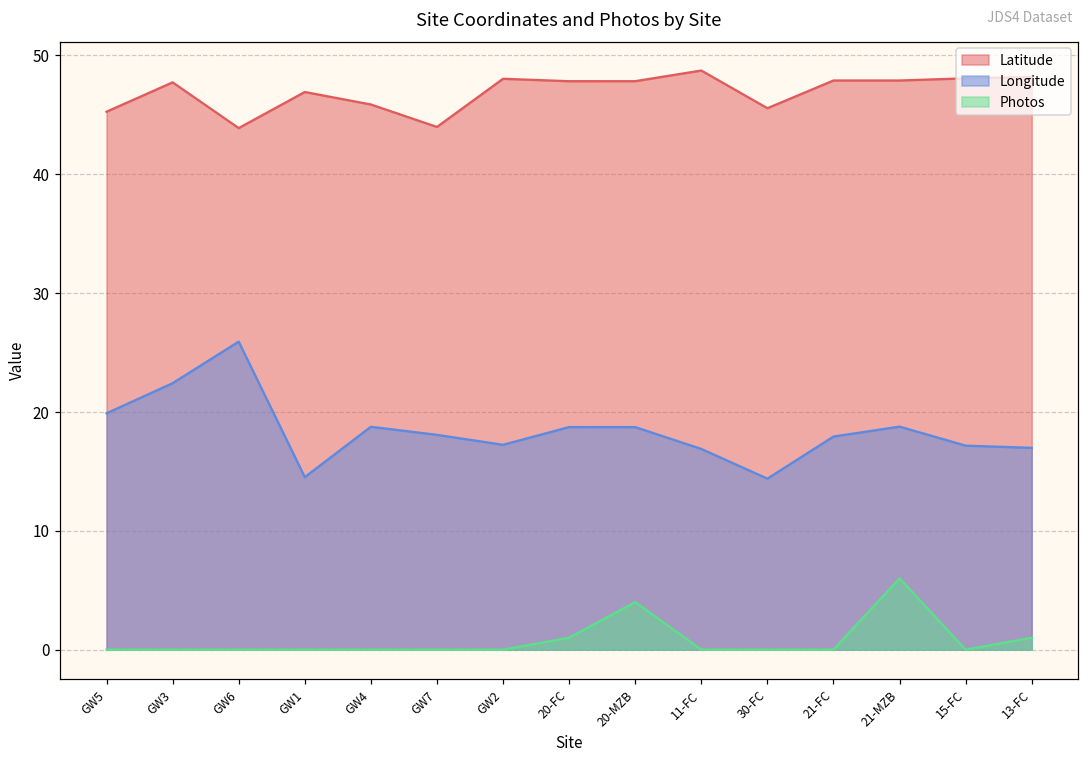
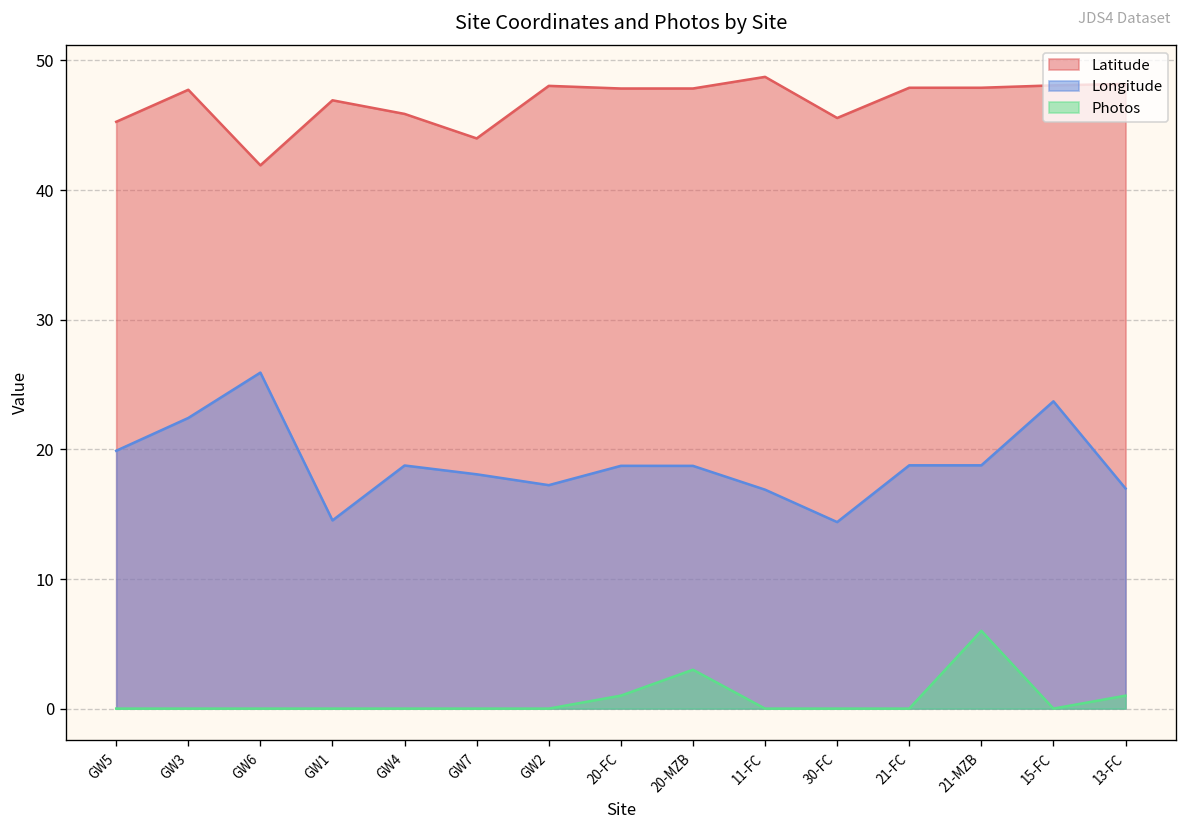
Latitude, GW6: 43.9 -> 41.9
Photos, 20-MZB: 4 -> 3
Longitude, 21-FC: 17.9 -> 18.8
Longitude, 15-FC: 17.2 -> 23.7
